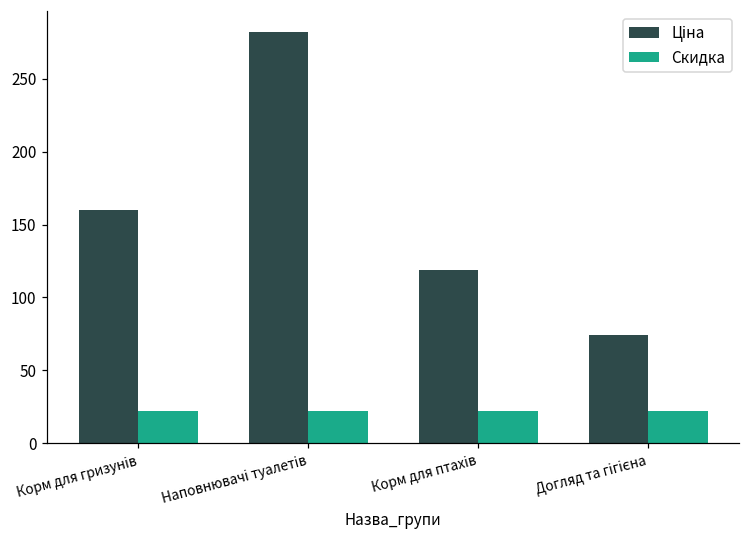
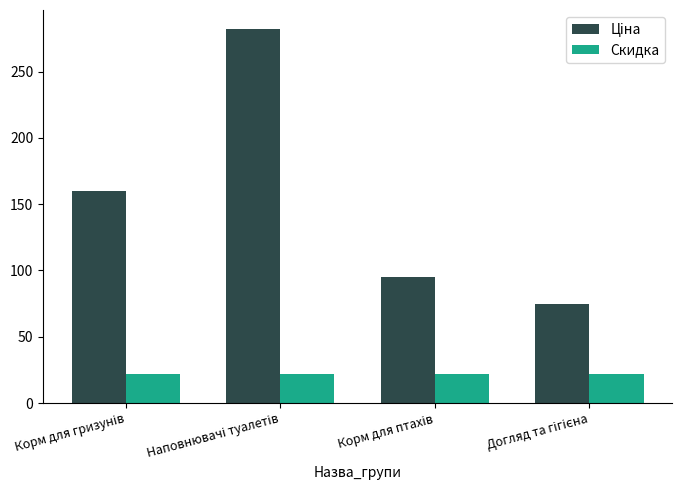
Ціна, Корм для птахів: 119 -> 95
